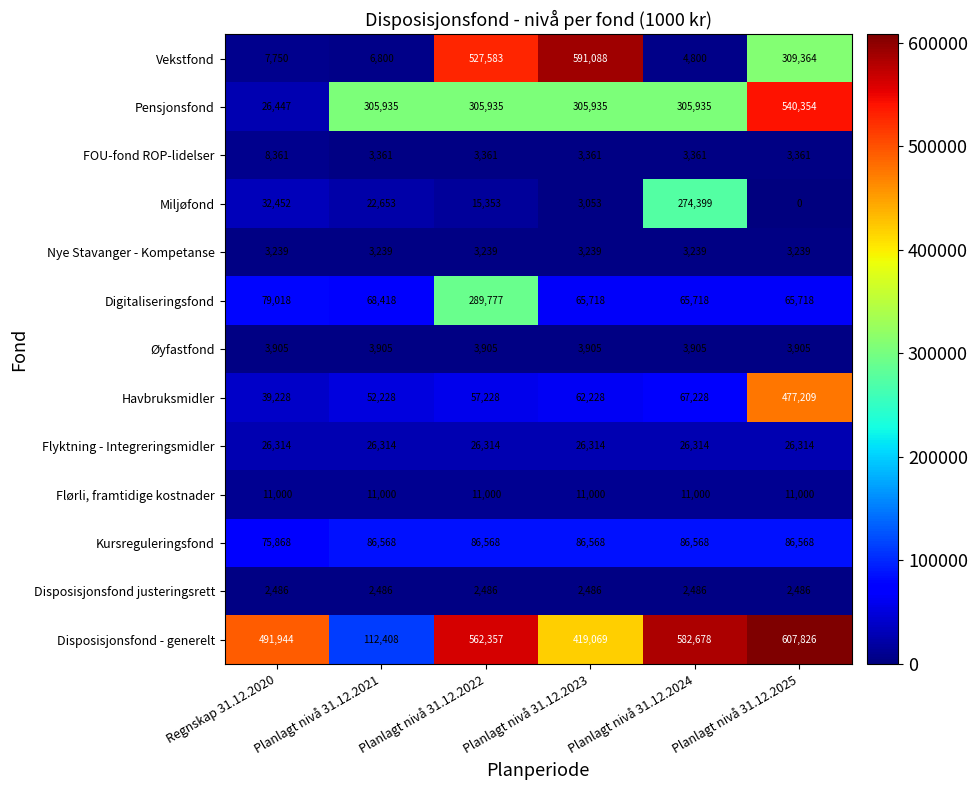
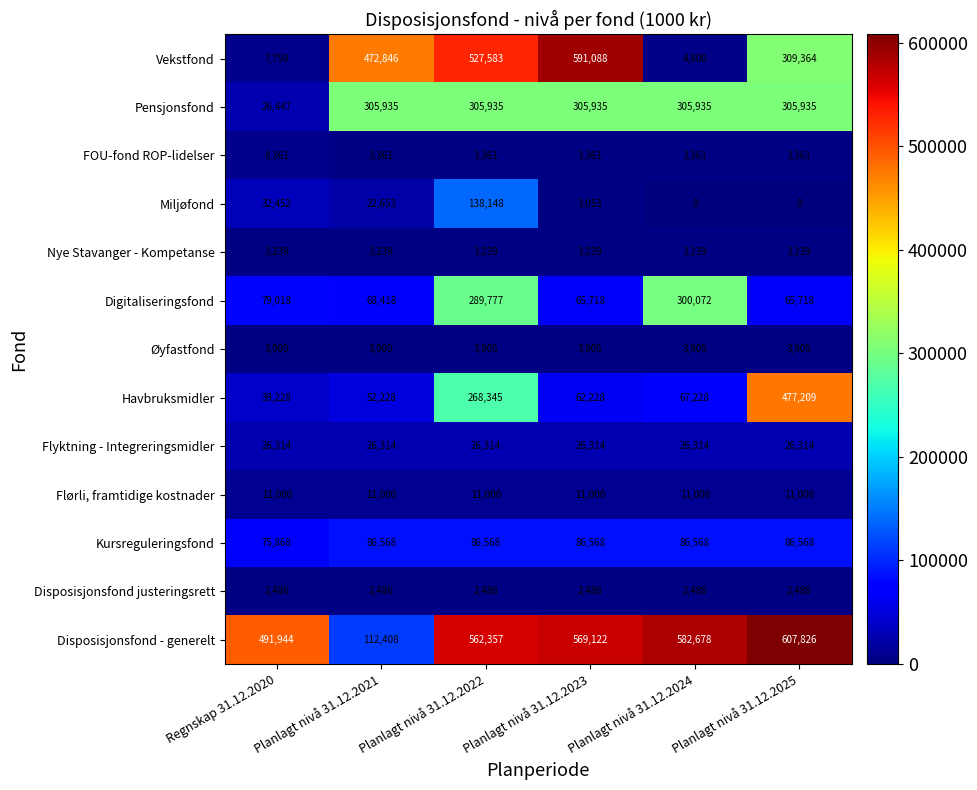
Vekstfond, Planlagt nivå 31.12.2021: 6,800 -> 472,846
Pensjonsfond, Planlagt nivå 31.12.2025: 540,354 -> 305,935
Miljøfond, Planlagt nivå 31.12.2022: 15,353 -> 138,148
Miljøfond, Planlagt nivå 31.12.2024: 274,399 -> 0
Digitaliseringsfond, Planlagt nivå 31.12.2024: 65,718 -> 300,072
Havbruksmidler, Planlagt nivå 31.12.2022: 57,228 -> 268,345
Disposisjonsfond - generelt, Planlagt nivå 31.12.2023: 419,069 -> 569,122
